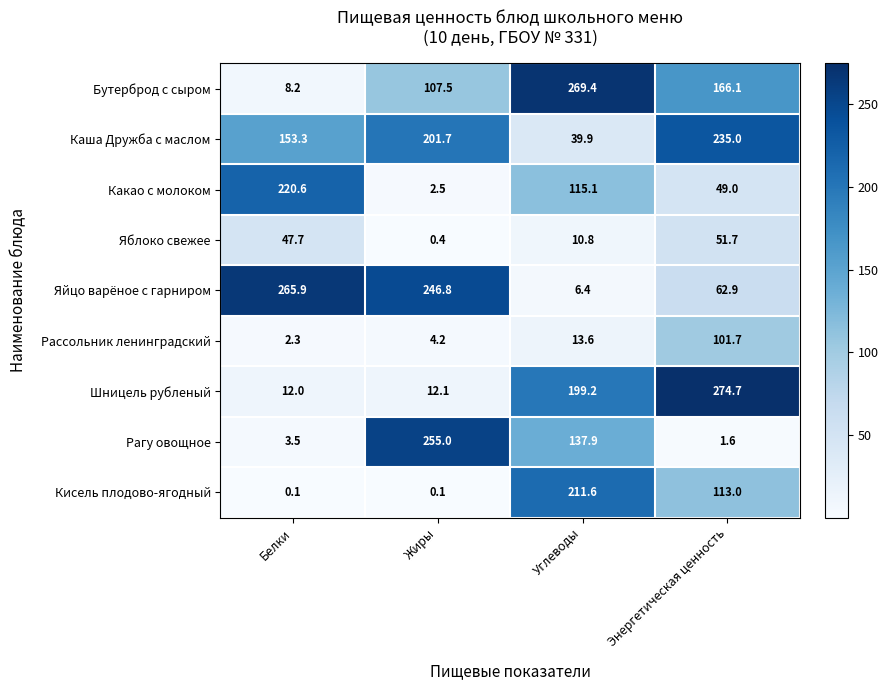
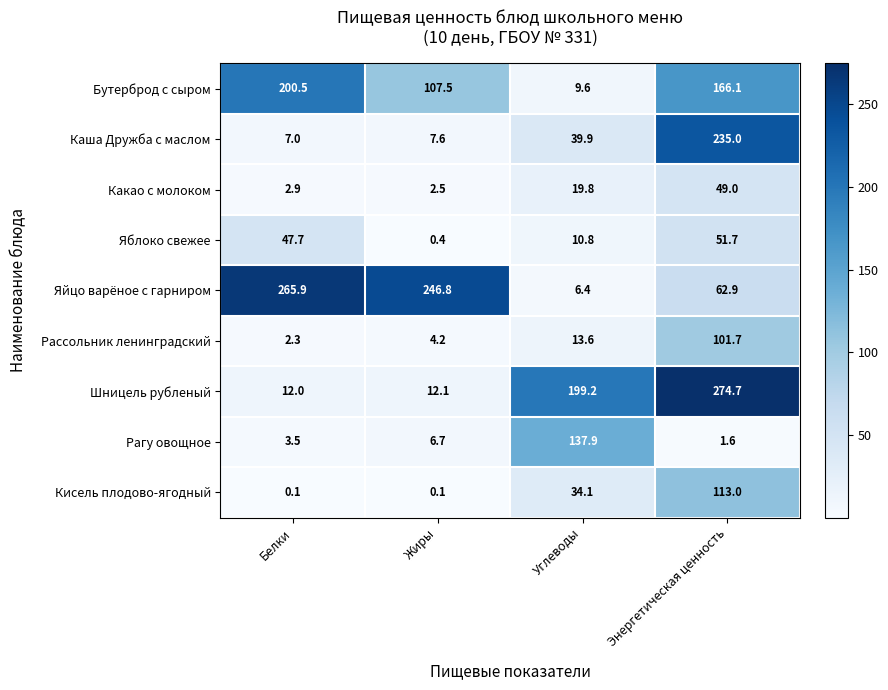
Бутерброд с сыром, Белки: 8.2 -> 200.5
Бутерброд с сыром, Углеводы: 269.4 -> 9.6
Каша Дружба с маслом, Белки: 153.3 -> 7.0
Каша Дружба с маслом, Жиры: 201.7 -> 7.6
Какао с молоком, Белки: 220.6 -> 2.9
Какао с молоком, Углеводы: 115.1 -> 19.8
Рагу овощное, Жиры: 255.0 -> 6.7
Кисель плодово-ягодный, Углеводы: 211.6 -> 34.1
